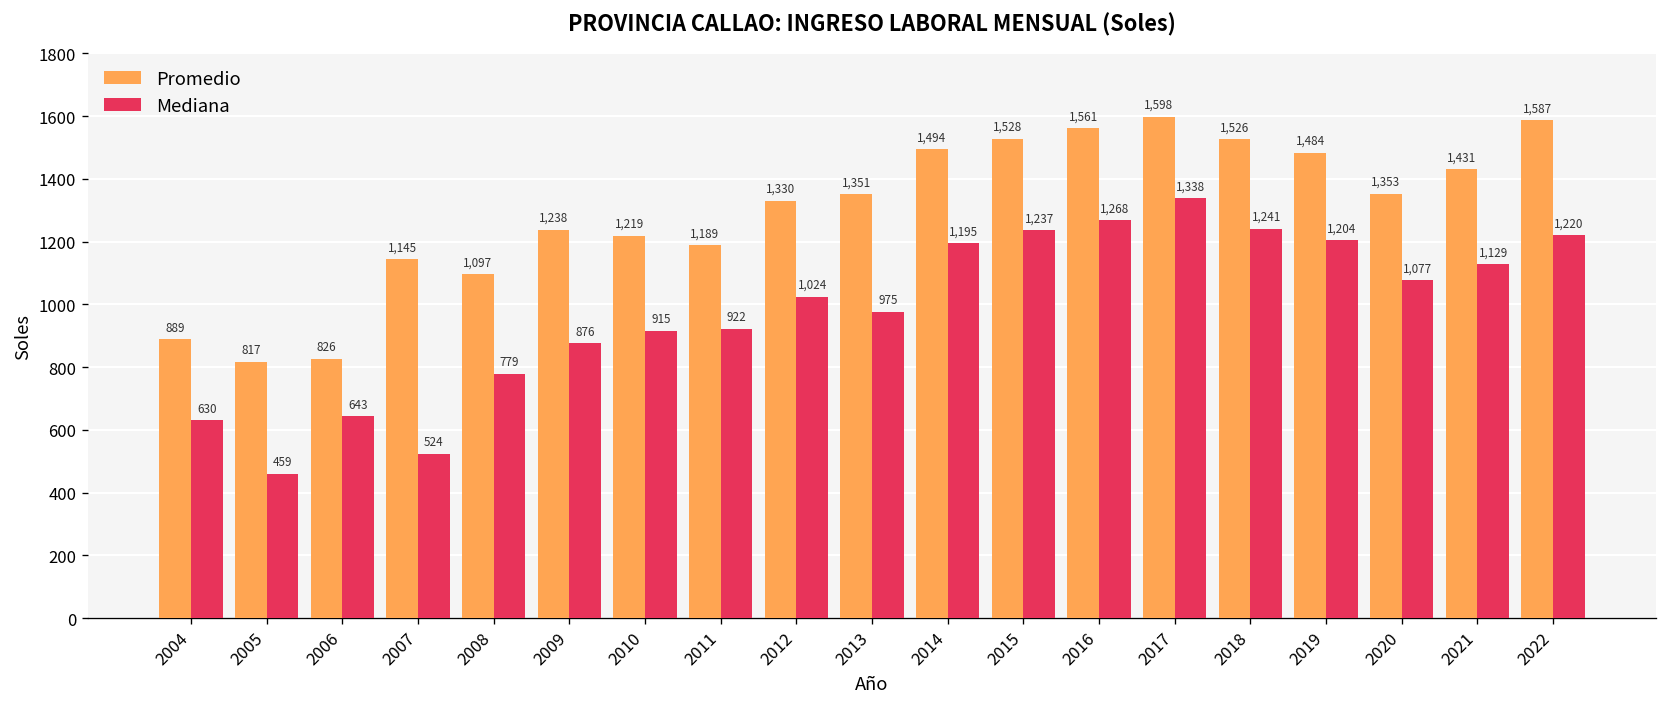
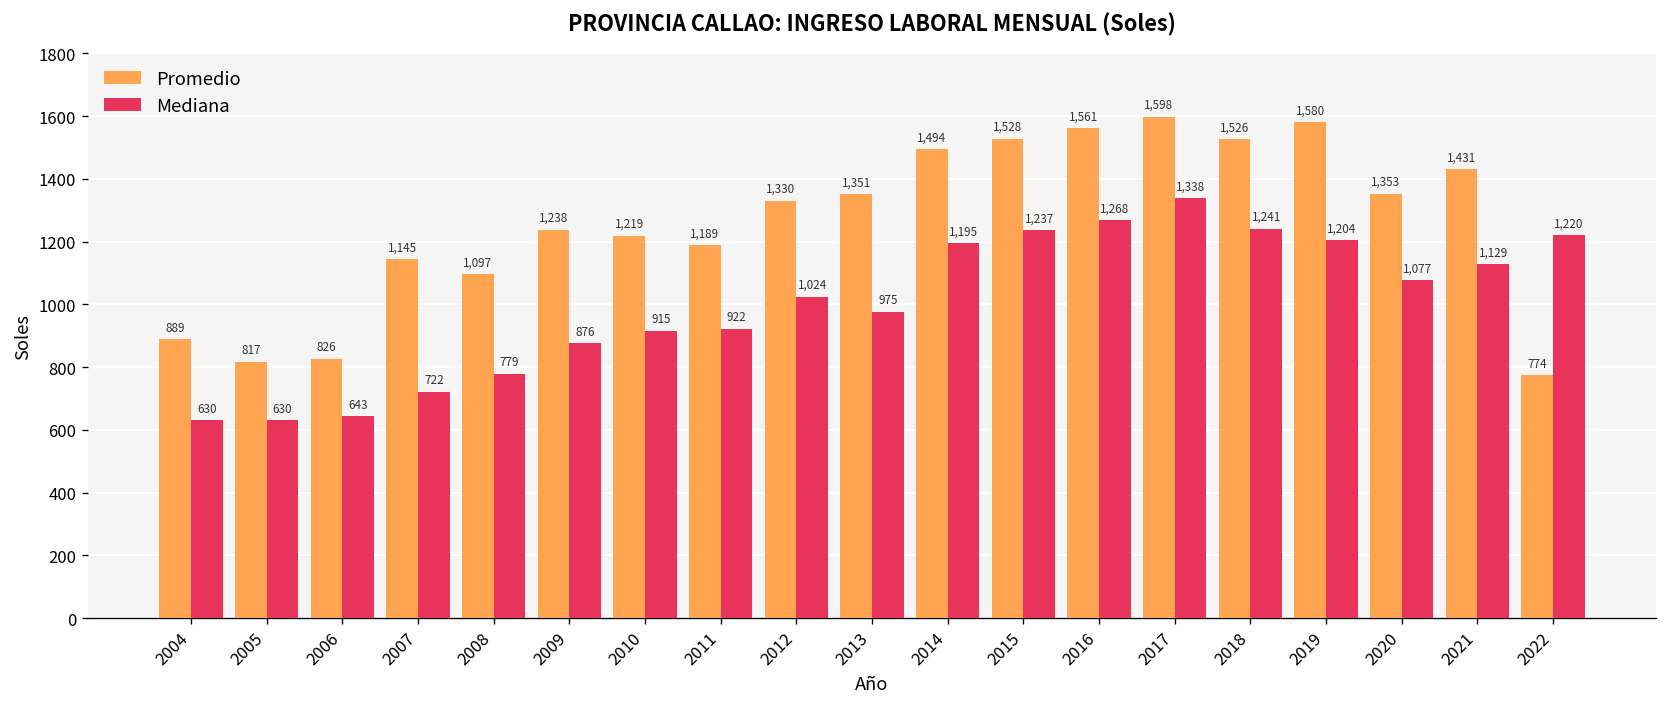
Mediana, 2005: 459 -> 630
Mediana, 2007: 524 -> 722
Promedio, 2019: 1,484 -> 1,580
Promedio, 2022: 1,587 -> 774
